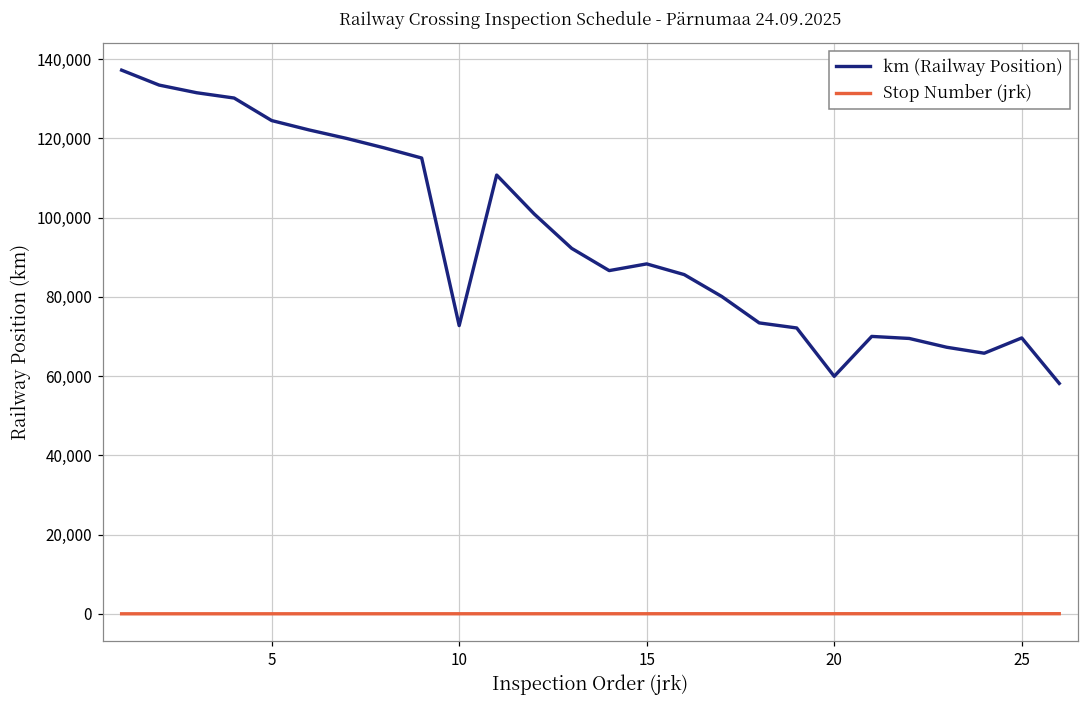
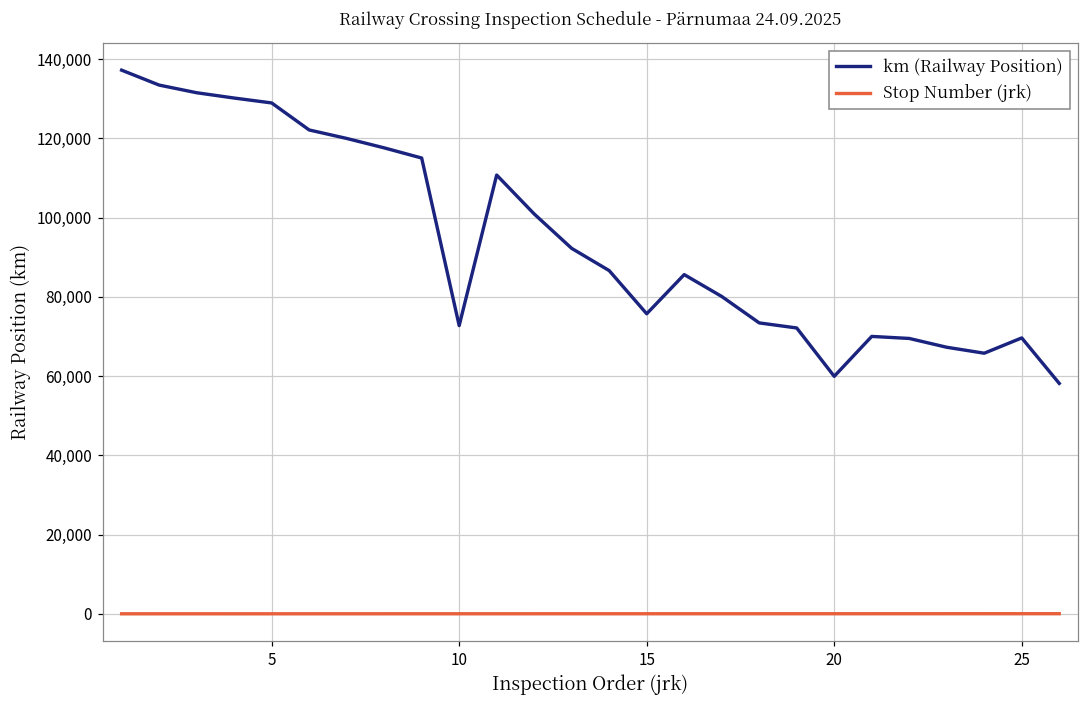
km (Railway Position), 5: 125,000 -> 129,000
km (Railway Position), 15: 88,000 -> 76,000
